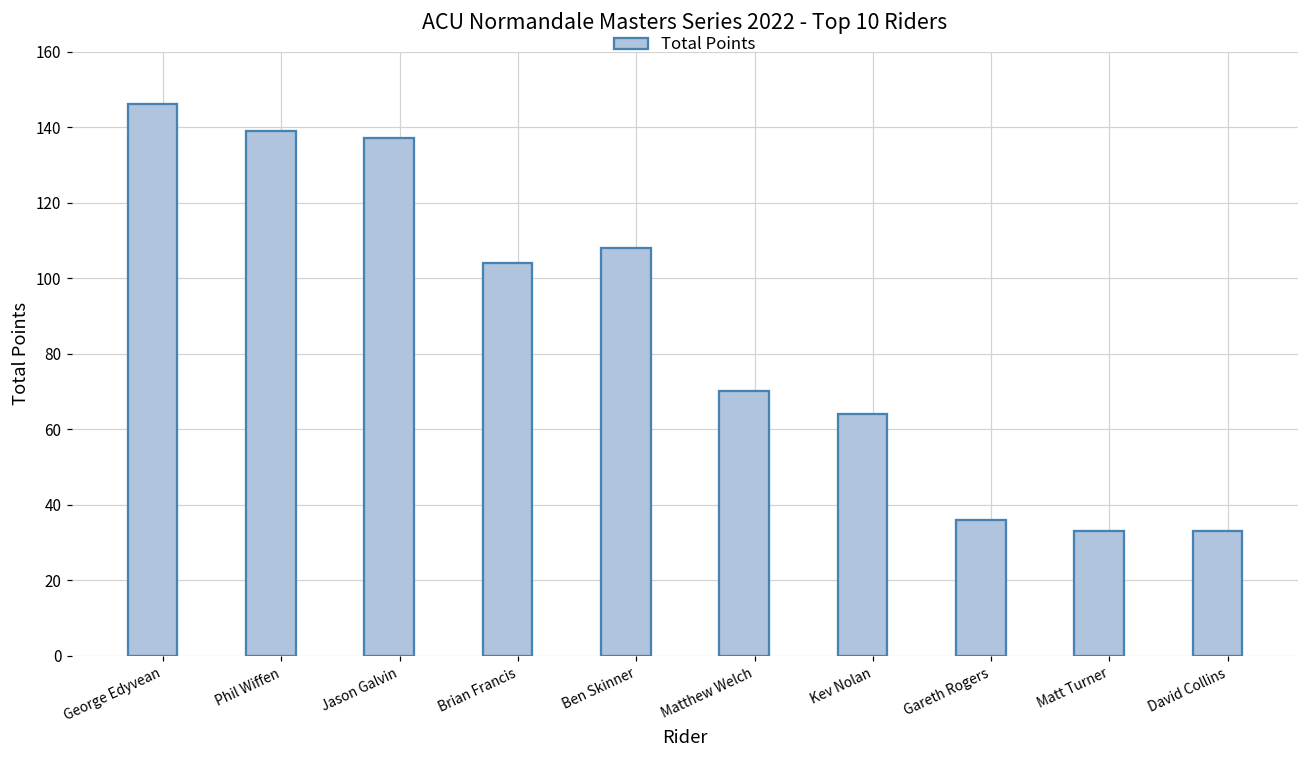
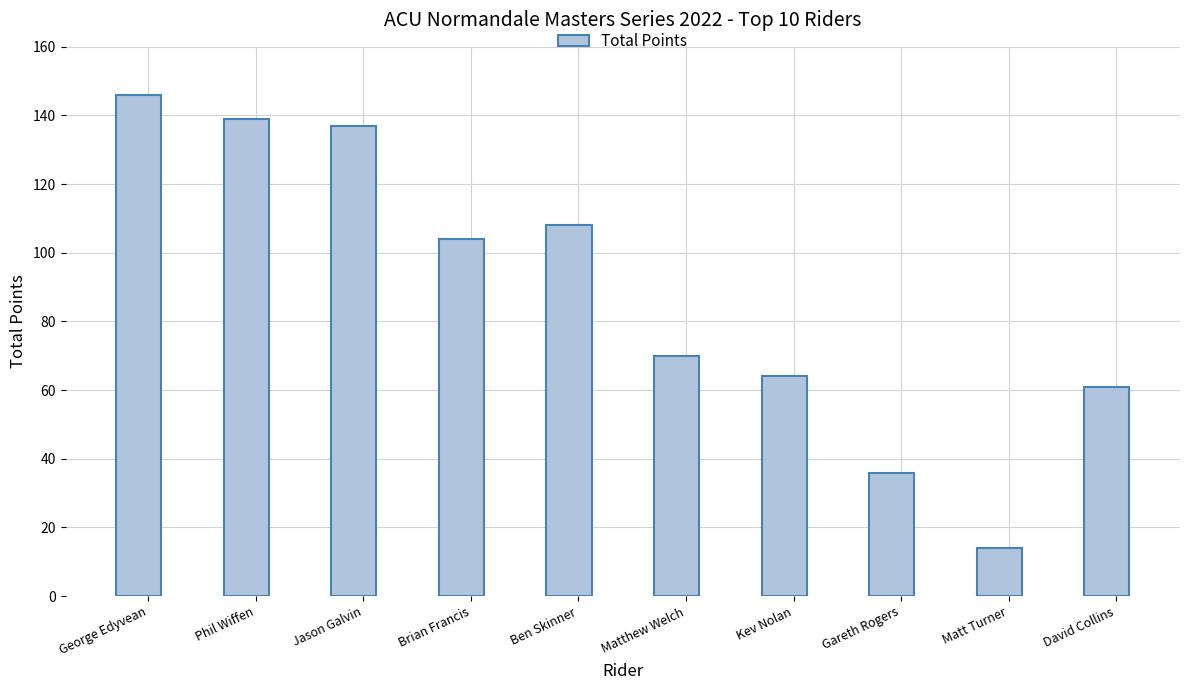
Matt Turner: 33 -> 14
David Collins: 33 -> 61
